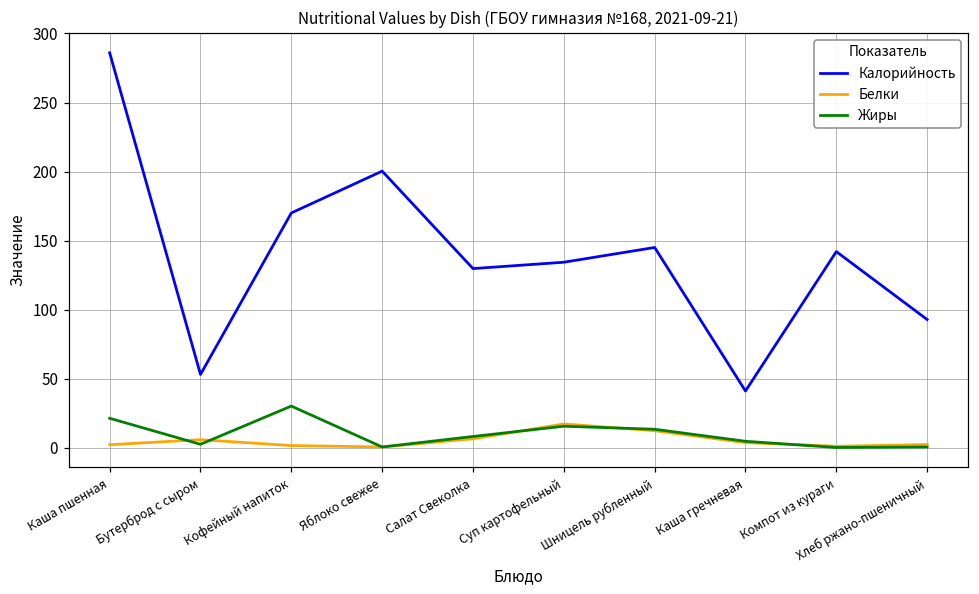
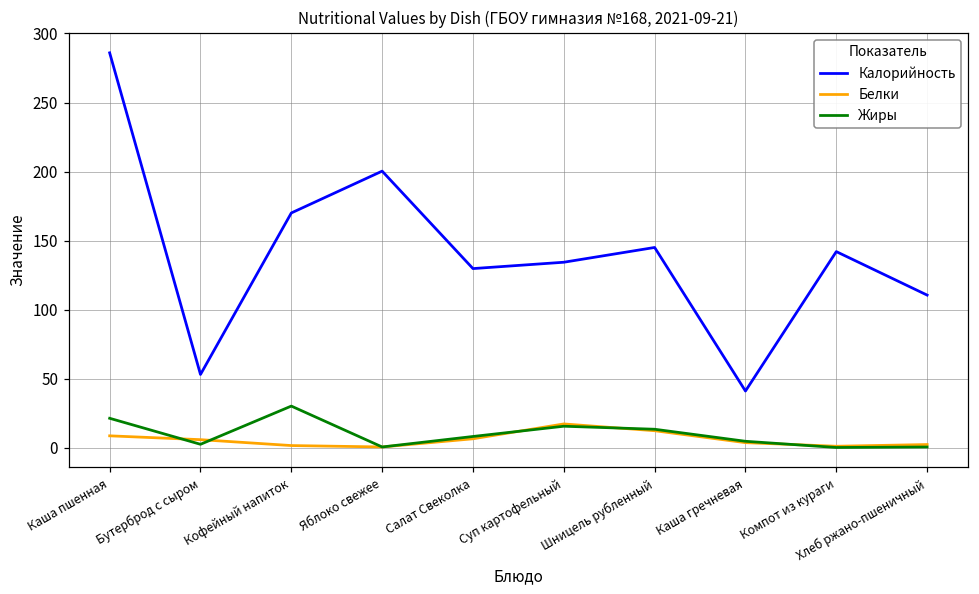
Белки, Каша пшенная: 2 -> 9
Калорийность, Хлеб ржано-пшеничный: 93 -> 111
